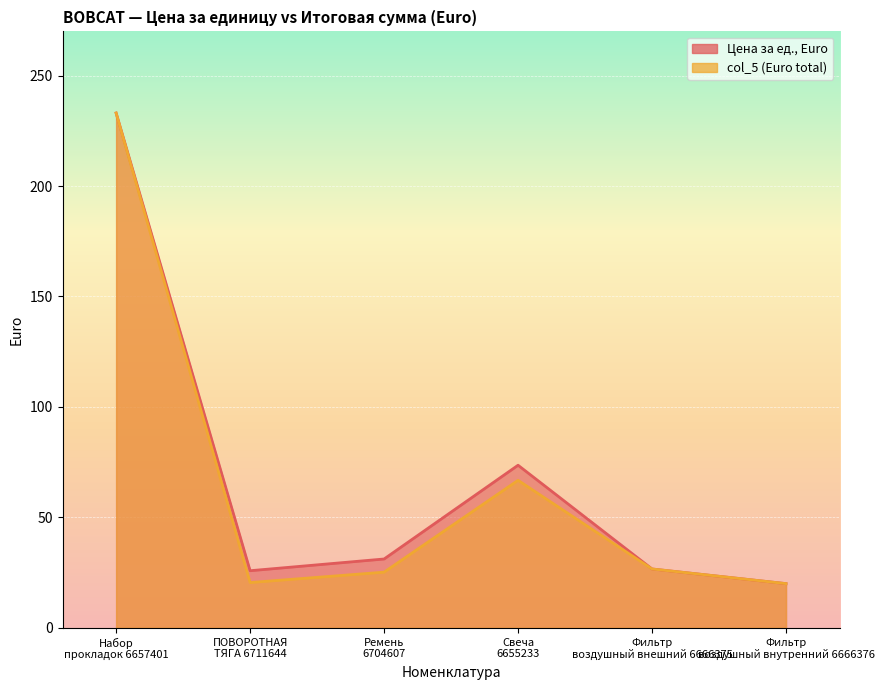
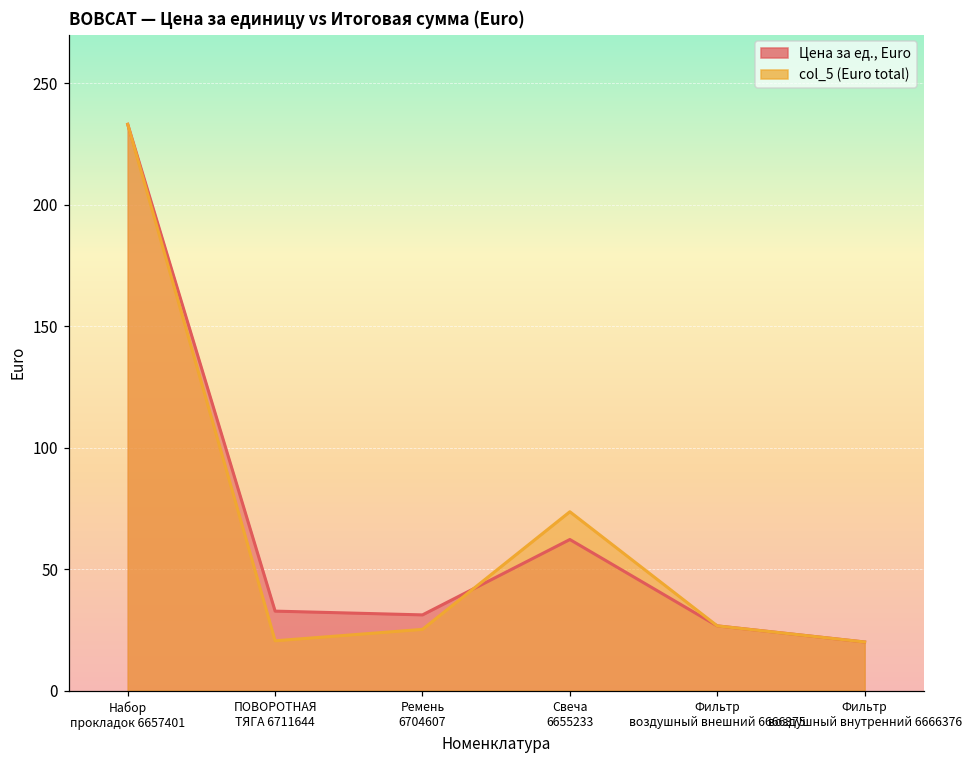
Цена за ед., Euro, ПОВОРОТНАЯ ТЯГА 6711644: 26 -> 33
Цена за ед., Euro, Свеча 6655233: 74 -> 62
col_5 (Euro total), Свеча 6655233: 67 -> 74
